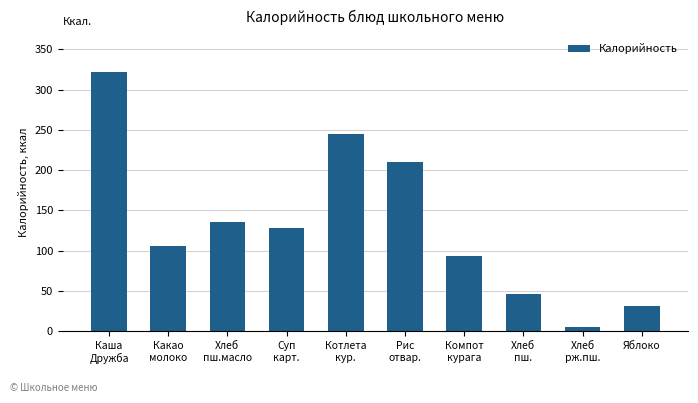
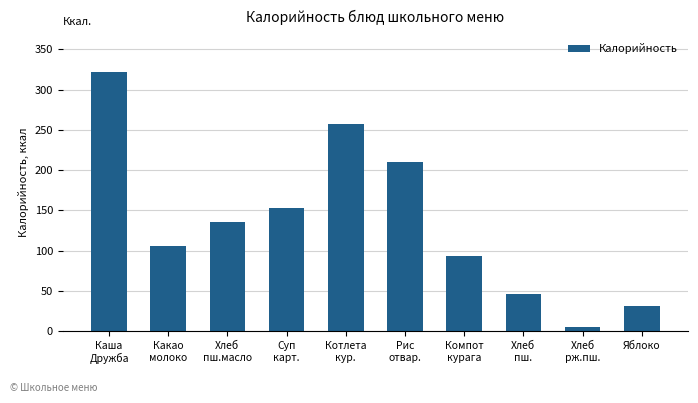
Суп карт.: 130 -> 150
Котлета кур.: 240 -> 260
